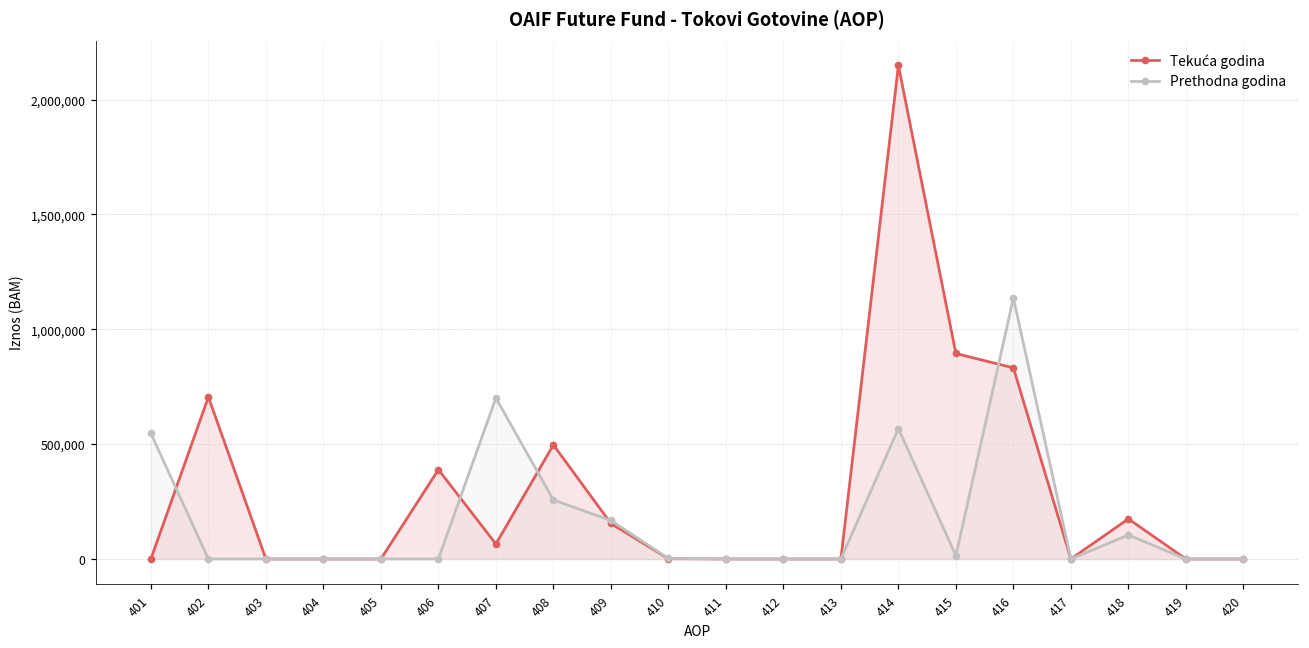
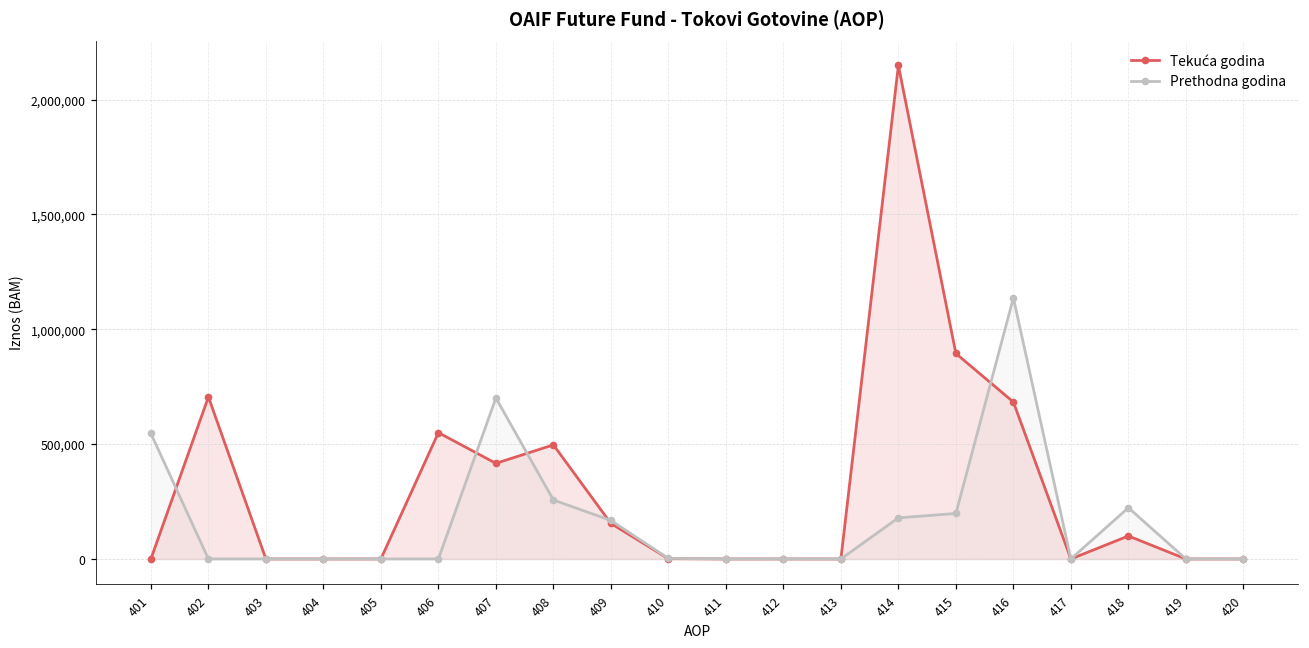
Tekuća godina, 406: 390,000 -> 550,000
Tekuća godina, 407: 70,000 -> 420,000
Prethodna godina, 414: 570,000 -> 180,000
Prethodna godina, 415: 10,000 -> 200,000
Tekuća godina, 416: 830,000 -> 680,000
Tekuća godina, 418: 170,000 -> 100,000
Prethodna godina, 418: 100,000 -> 220,000
